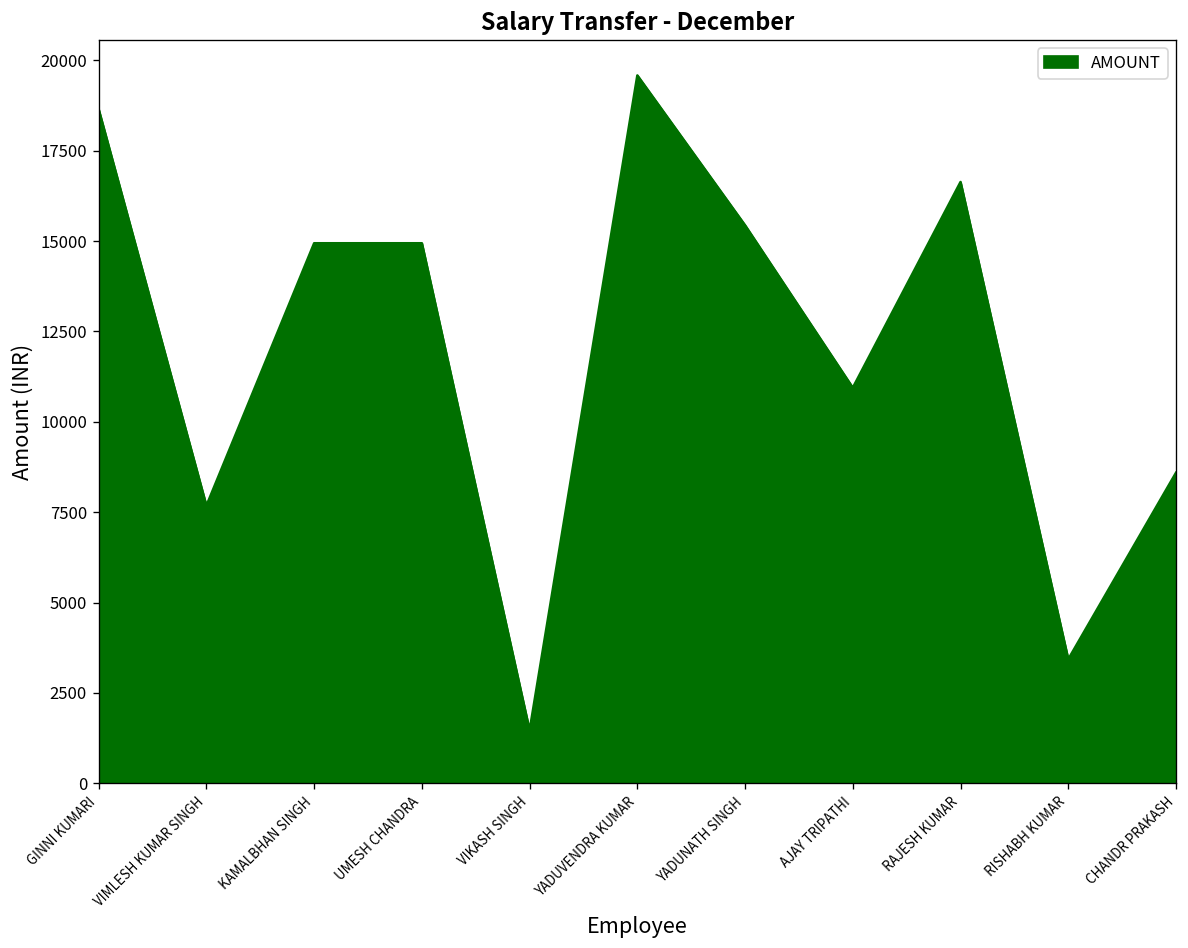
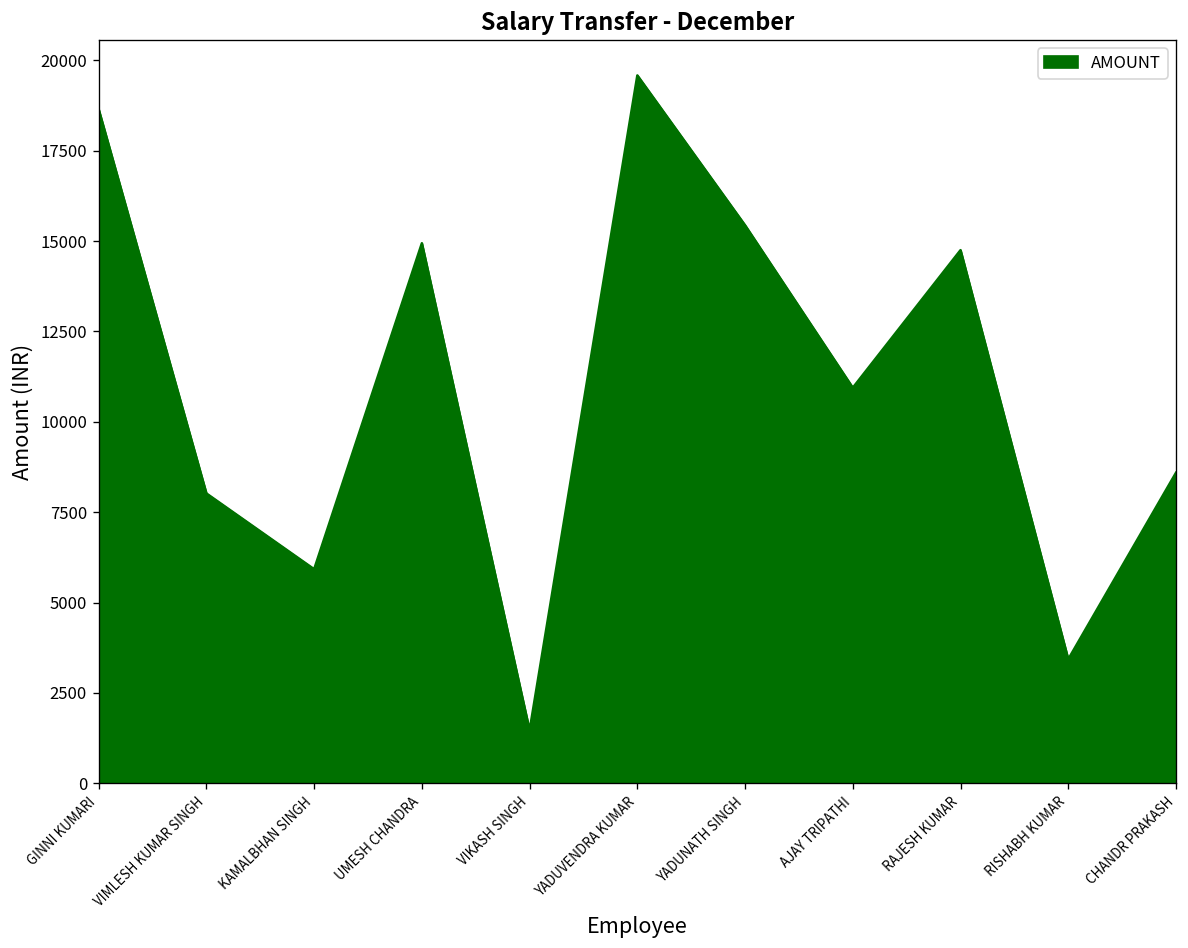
VIMLESH KUMAR SINGH: 7700 -> 8000
KAMALBHAN SINGH: 14900 -> 5900
RAJESH KUMAR: 16600 -> 14800
